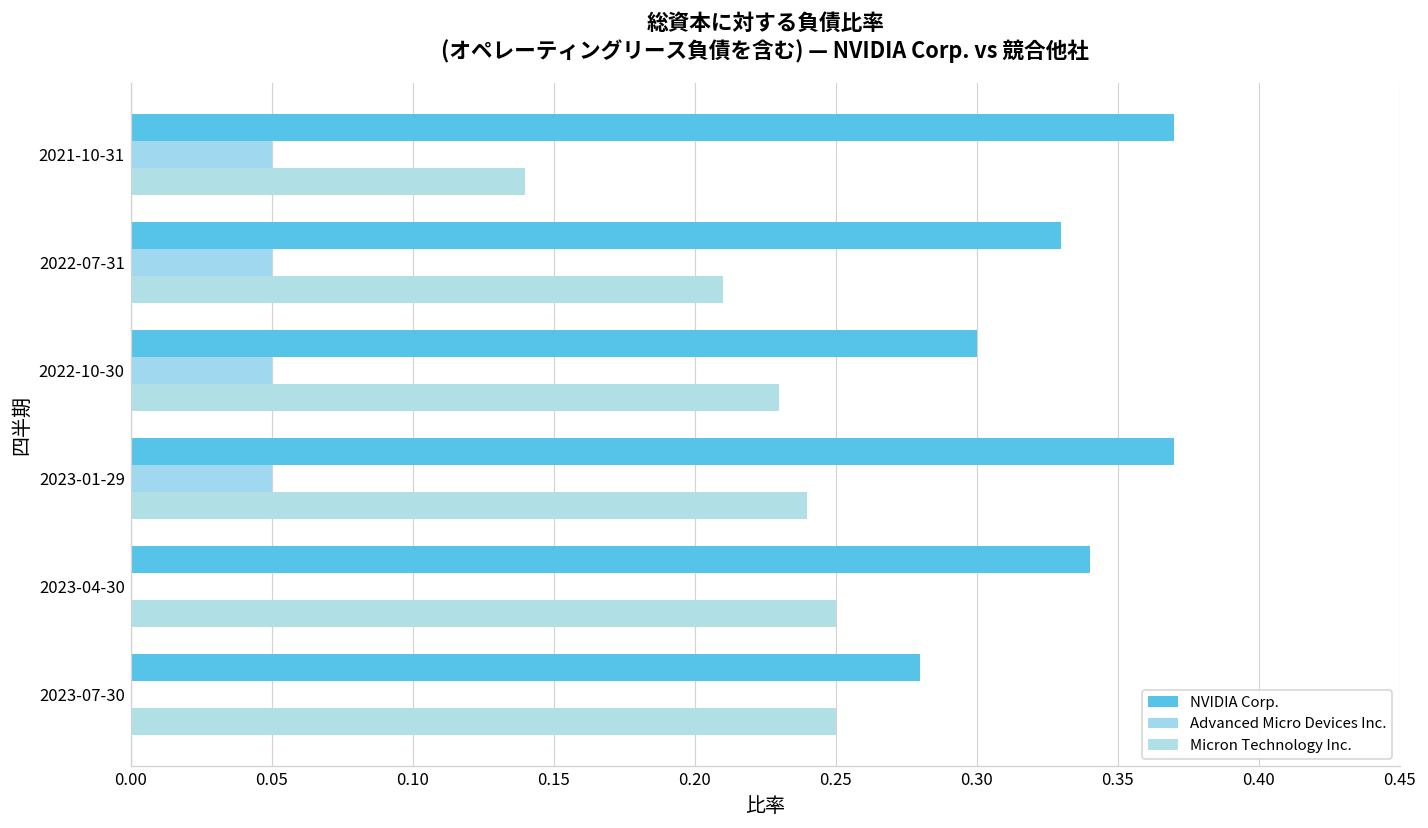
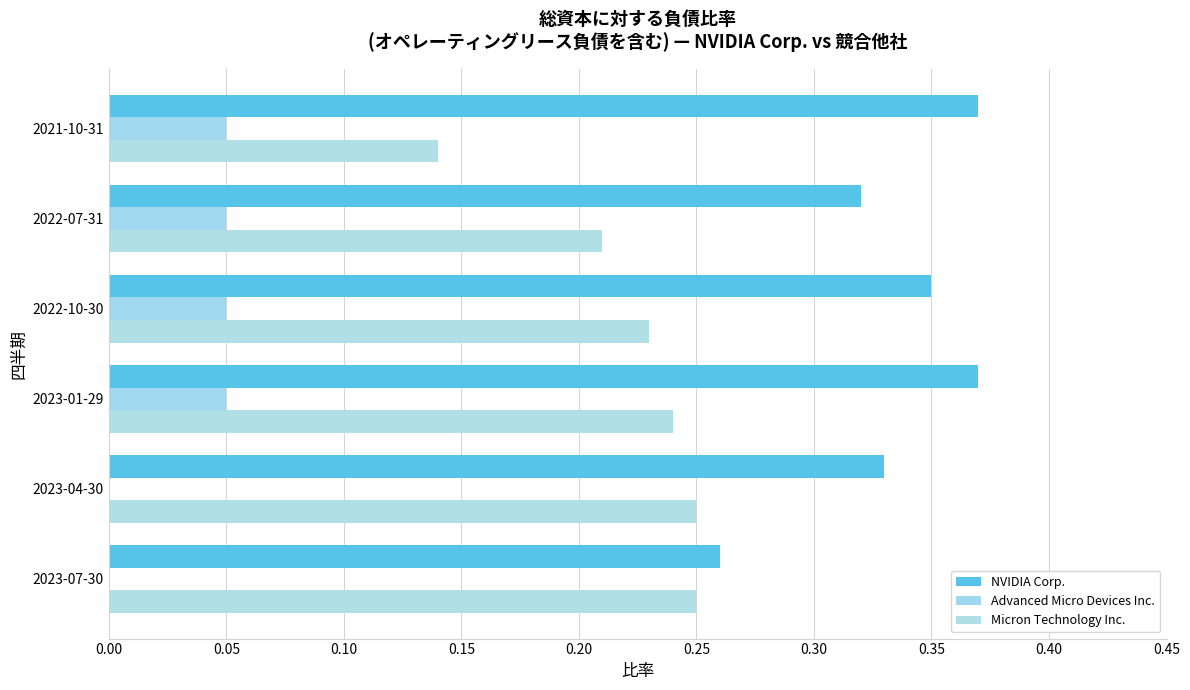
NVIDIA Corp., 2022-07-31: 0.33 -> 0.32
NVIDIA Corp., 2022-10-30: 0.30 -> 0.35
NVIDIA Corp., 2023-04-30: 0.34 -> 0.33
NVIDIA Corp., 2023-07-30: 0.28 -> 0.26
